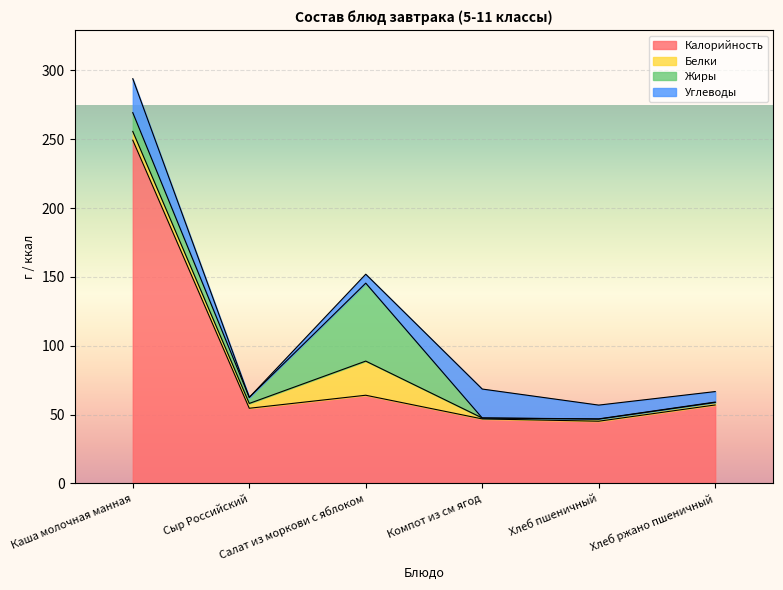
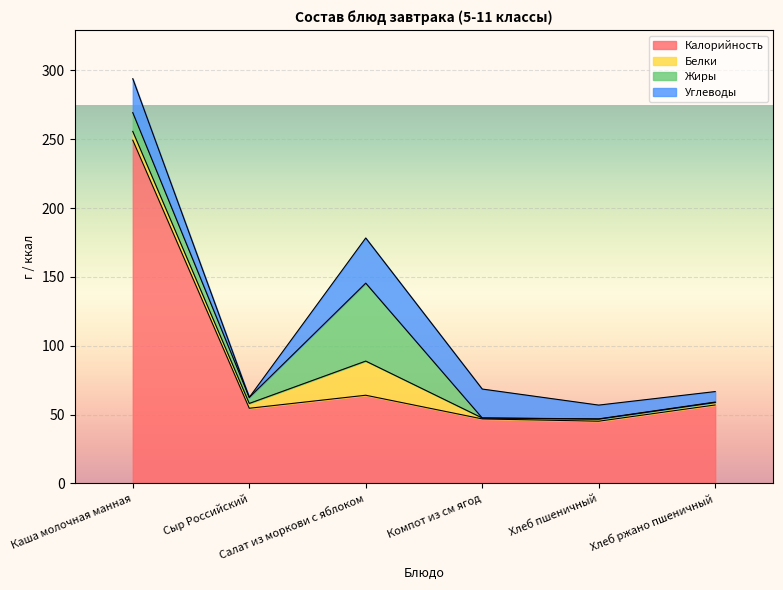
Углеводы, Салат из моркови с яблоком: 7 -> 33
